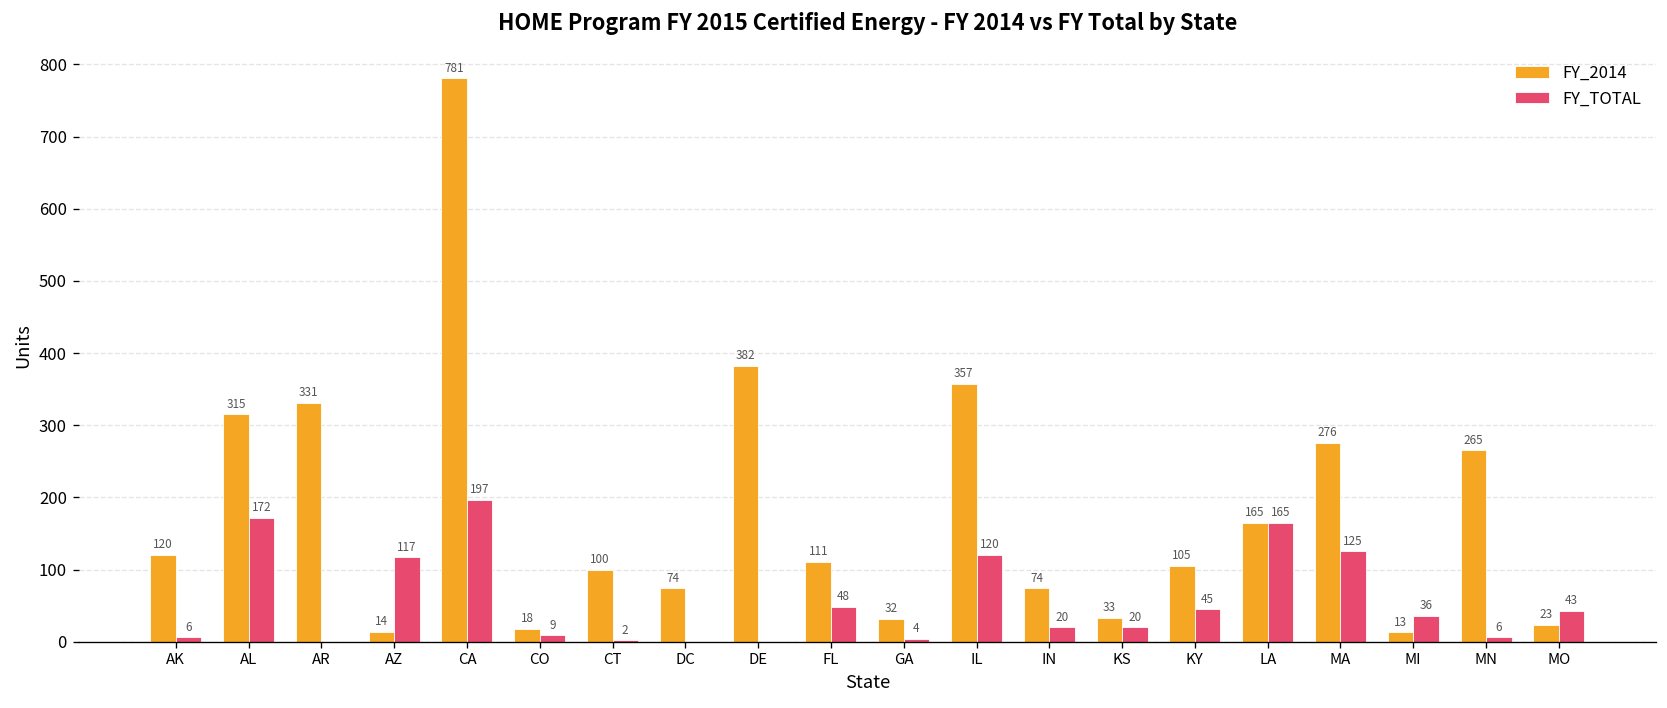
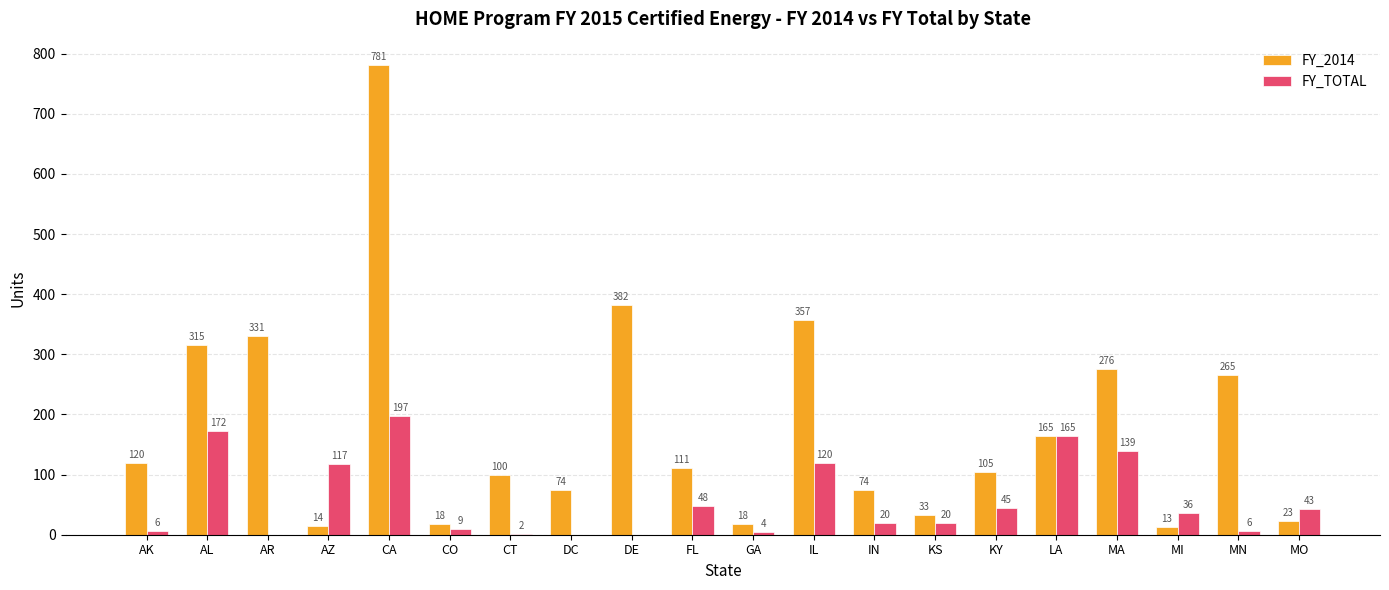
FY_2014, GA: 32 -> 18
FY_TOTAL, MA: 125 -> 139
